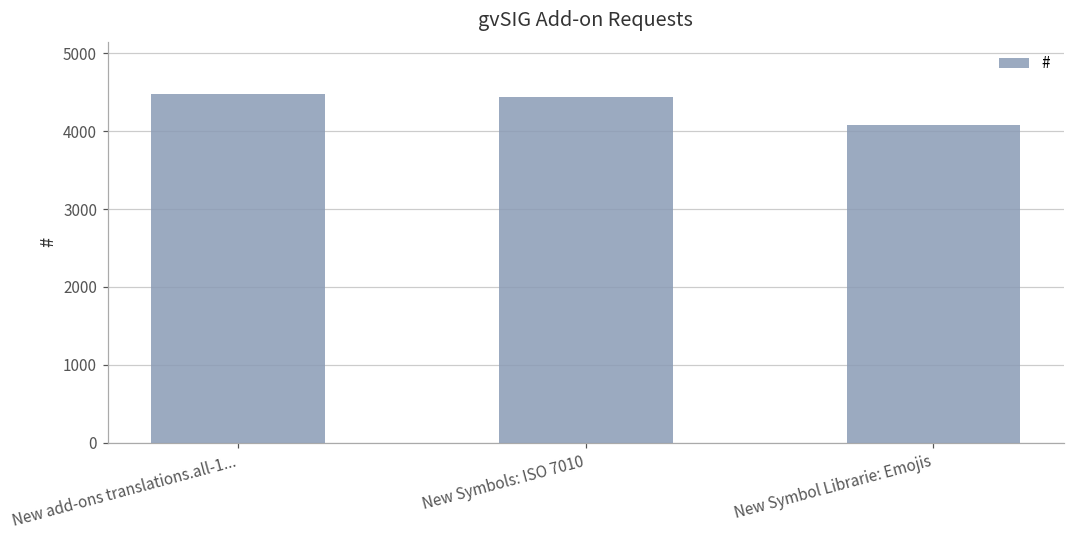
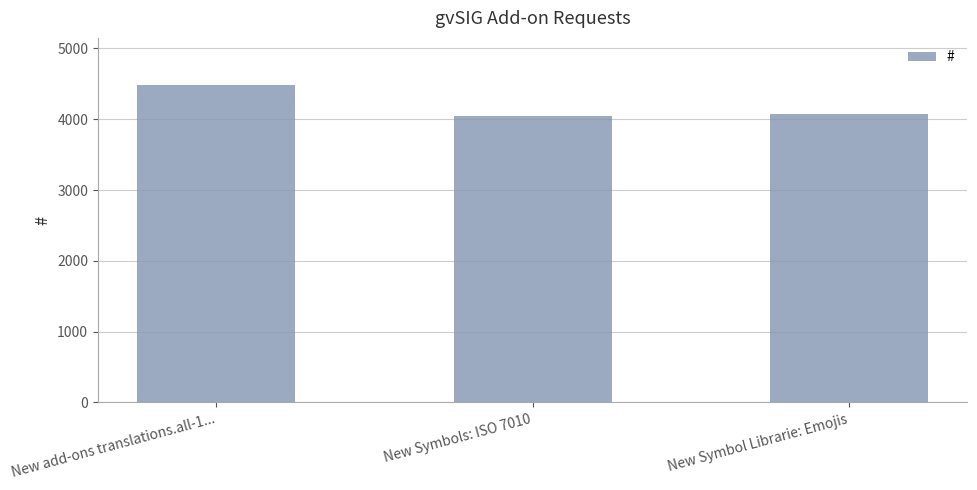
New Symbols: ISO 7010: 4400 -> 4000
